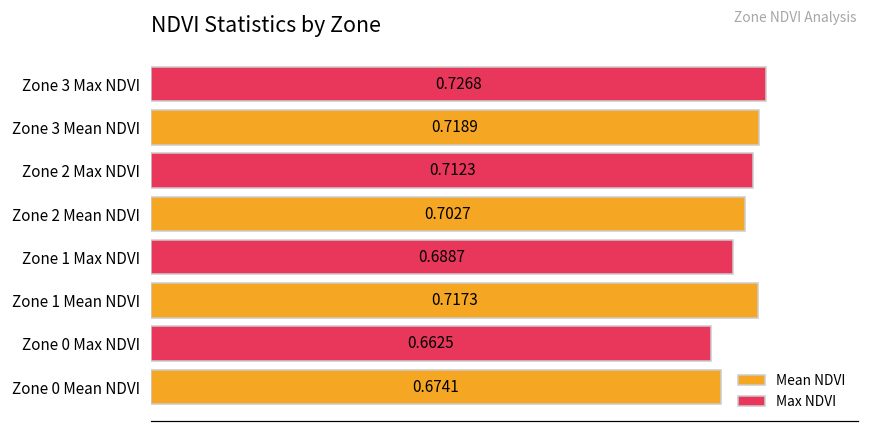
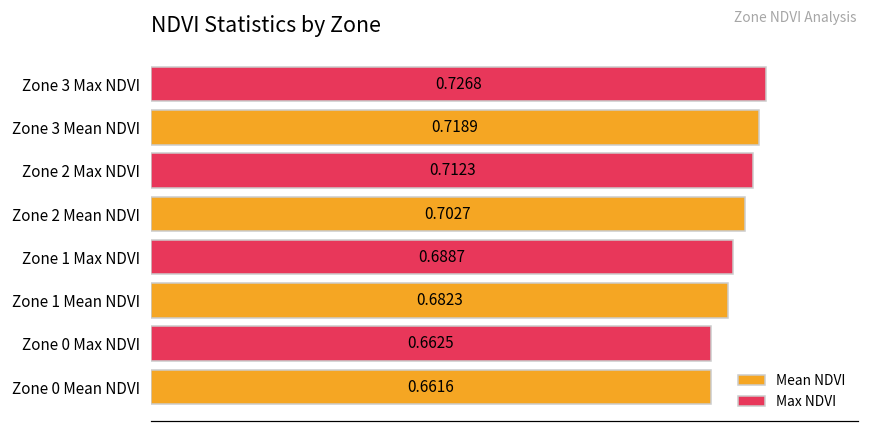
Mean NDVI, Zone 1 Mean NDVI: 0.7173 -> 0.6823
Mean NDVI, Zone 0 Mean NDVI: 0.6741 -> 0.6616
